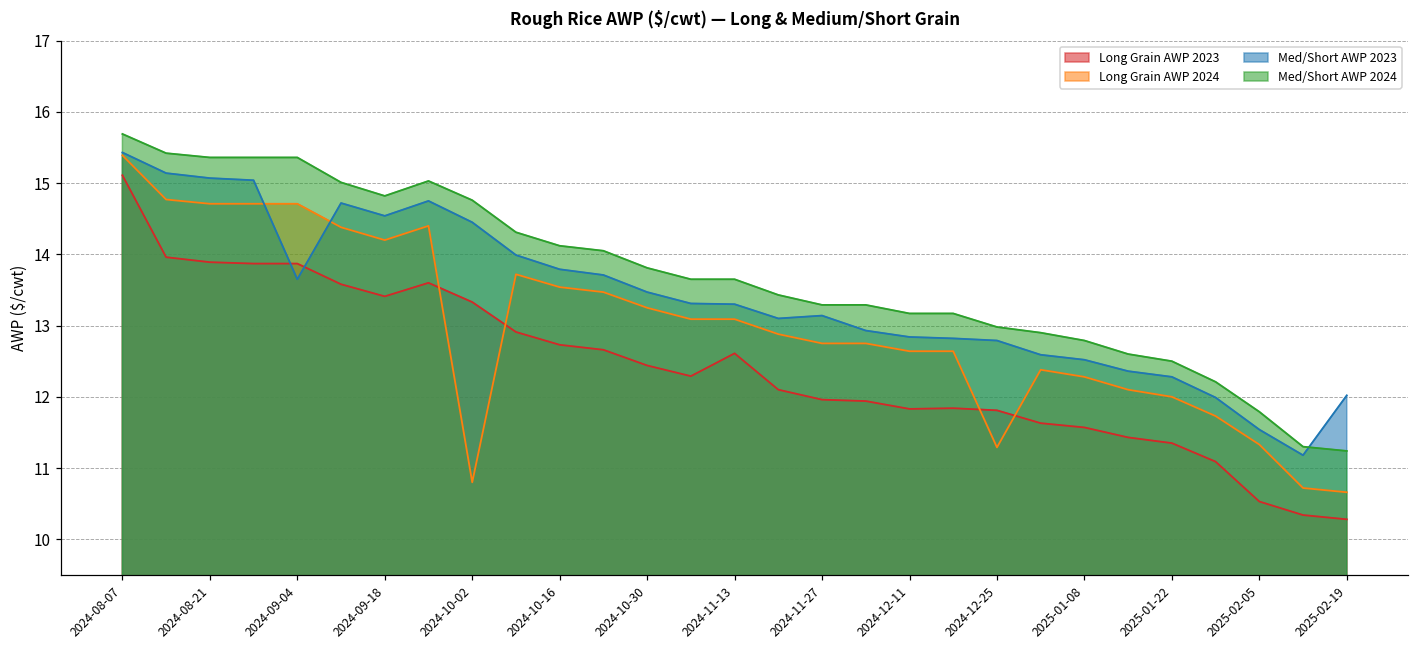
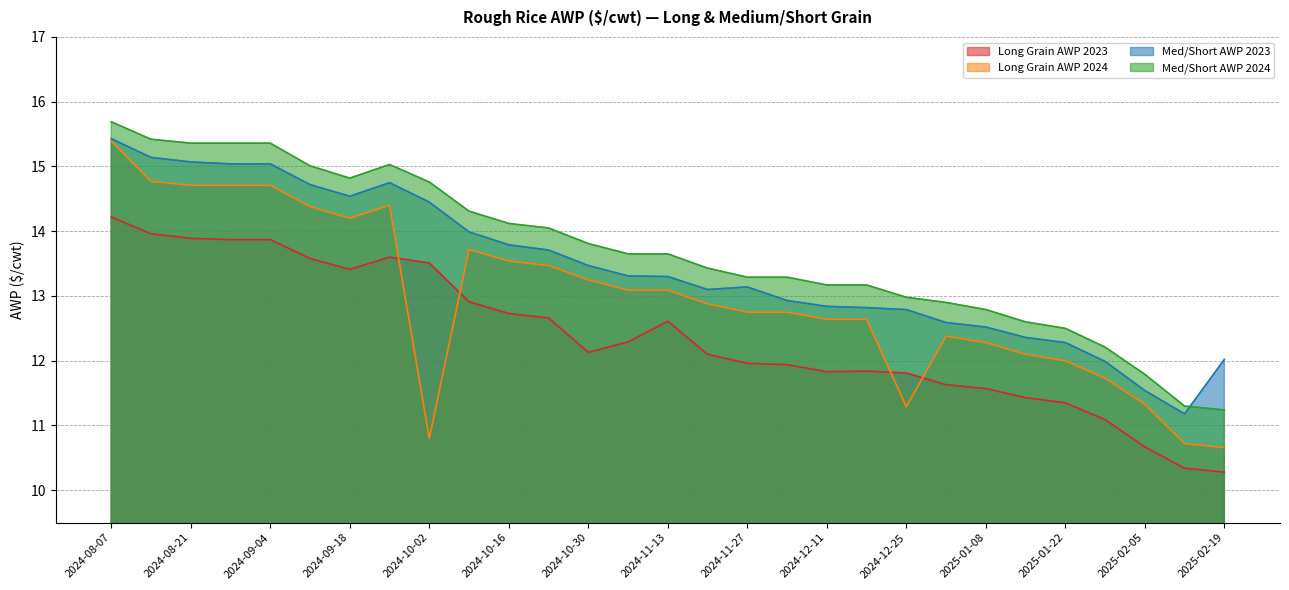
Long Grain AWP 2023, 2024-08-07: 15.1 -> 14.2
Med/Short AWP 2023, 2024-09-04: 13.7 -> 15.0
Long Grain AWP 2023, 2024-10-02: 13.3 -> 13.5
Long Grain AWP 2023, 2024-10-30: 12.4 -> 12.1
Long Grain AWP 2023, 2025-02-05: 10.5 -> 10.7
